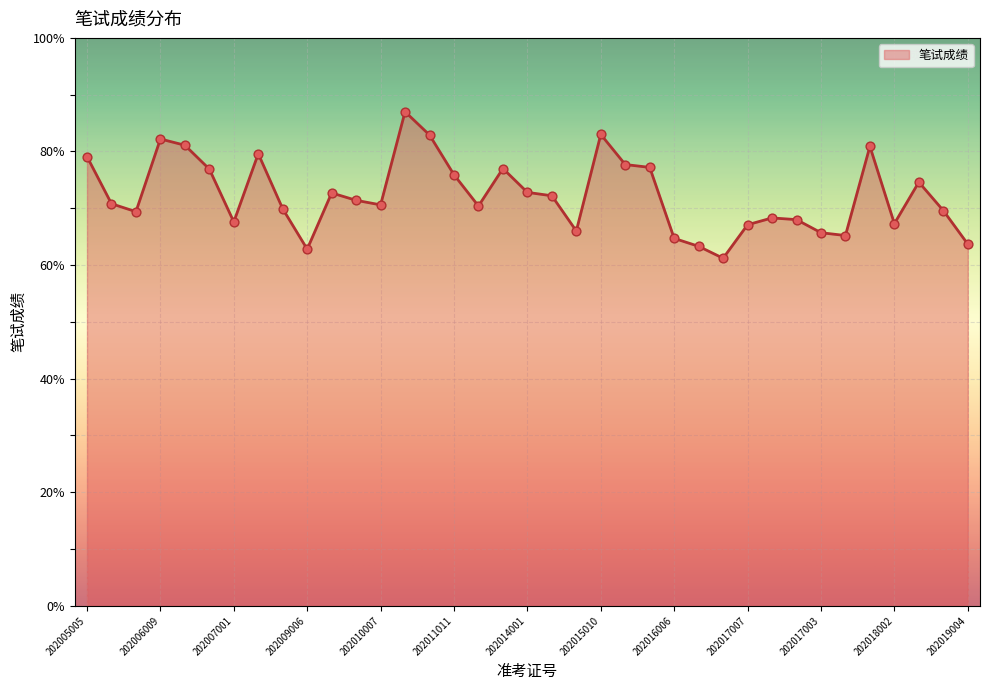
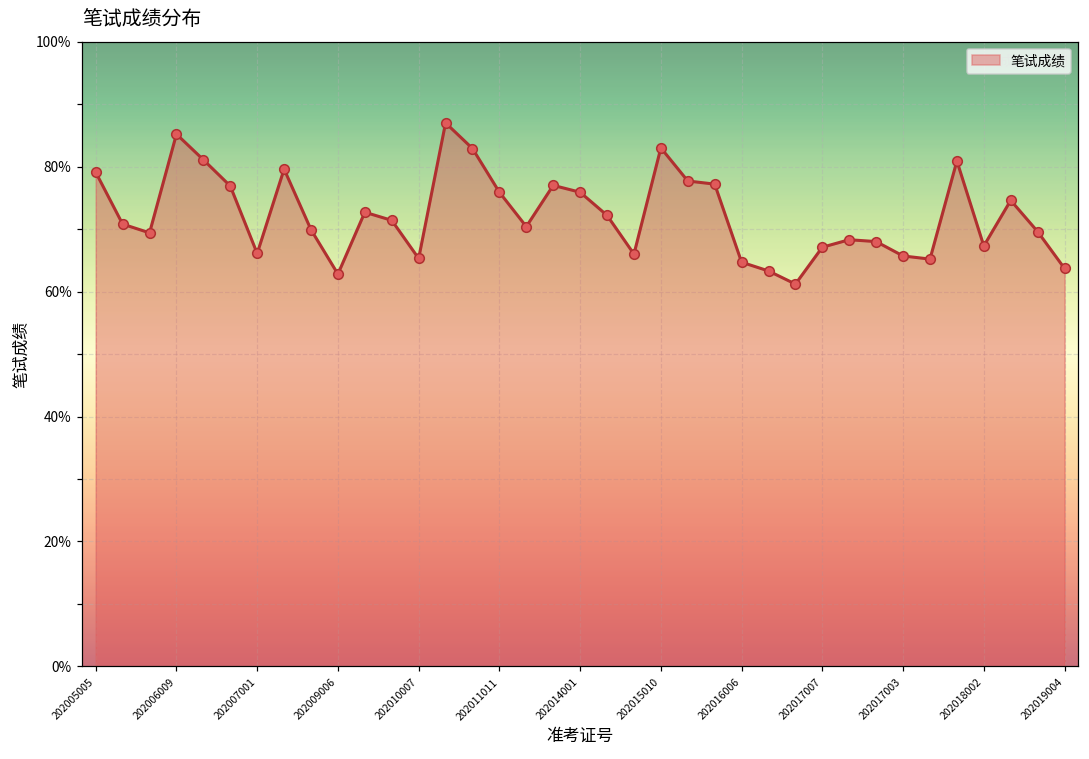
202006009: 82% -> 85%
202007001: 68% -> 66%
202010007: 71% -> 65%
202014001: 73% -> 76%
